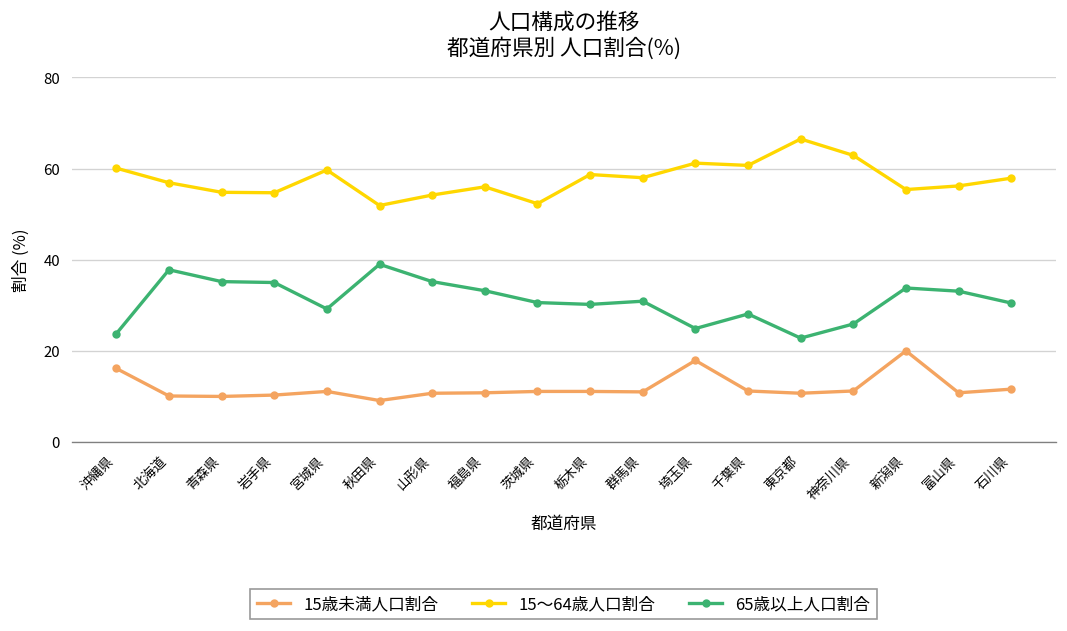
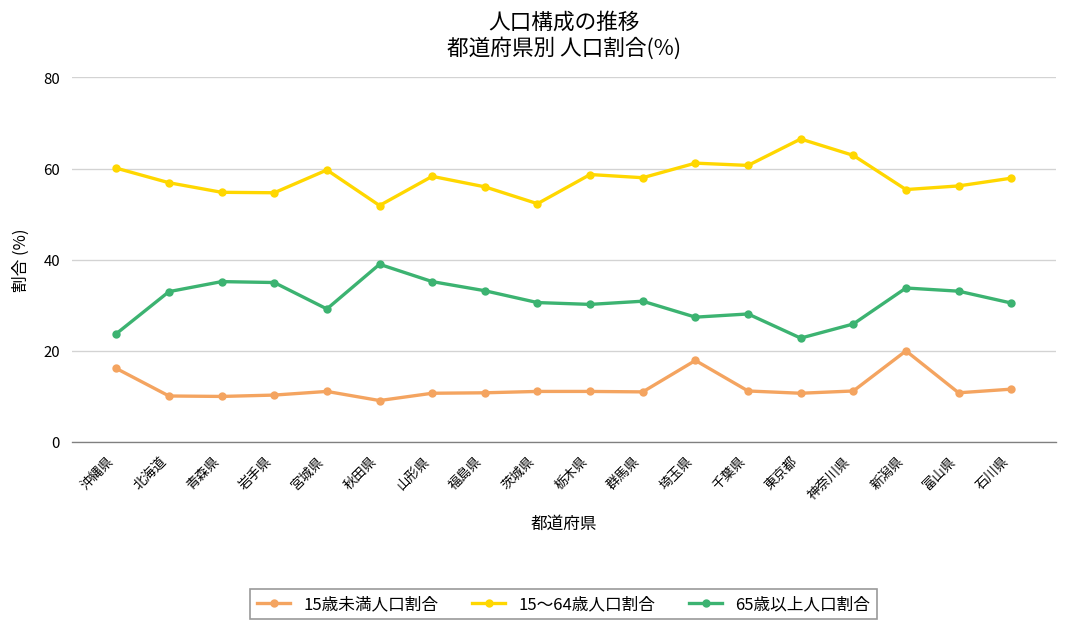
65歳以上人口割合, 北海道: 38 -> 33
15～64歳人口割合, 山形県: 54 -> 58
65歳以上人口割合, 埼玉県: 25 -> 27
